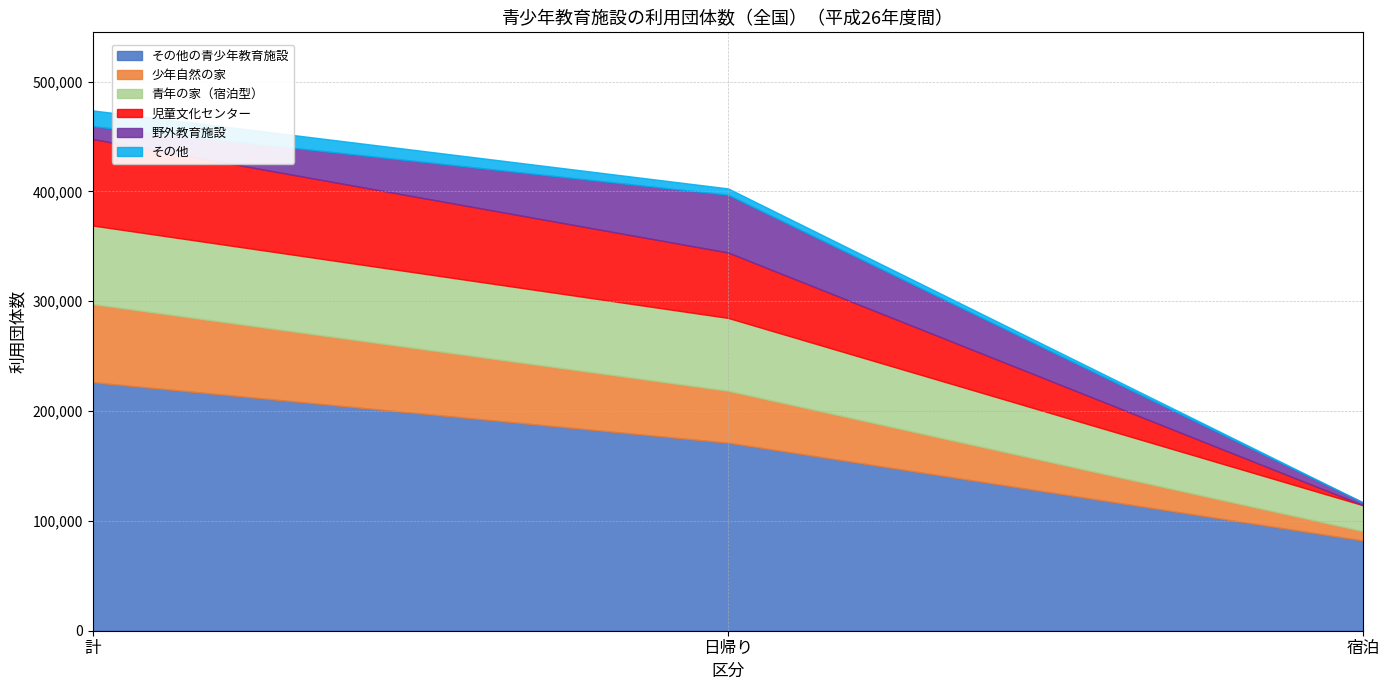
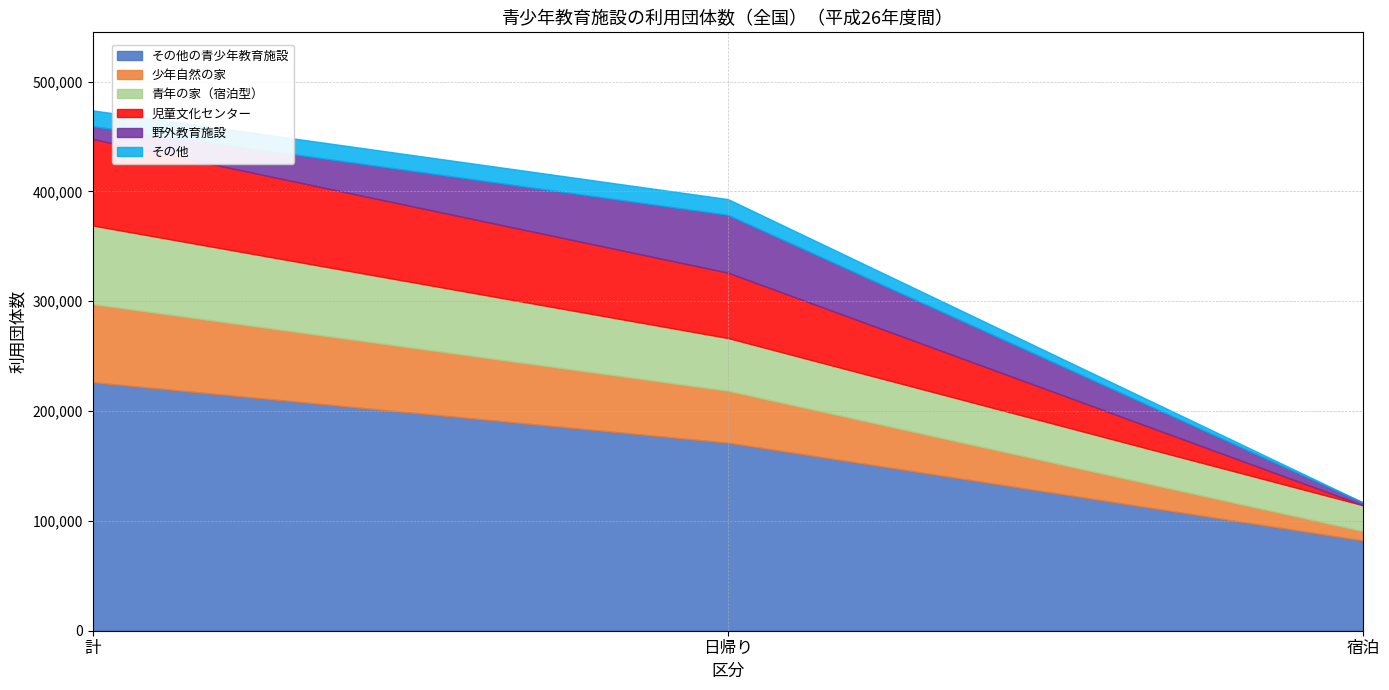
青年の家（宿泊型）, 日帰り: 66,000 -> 48,000
その他, 日帰り: 6,000 -> 14,000
